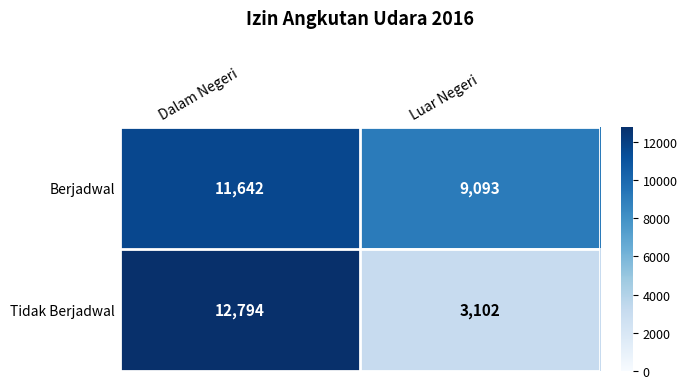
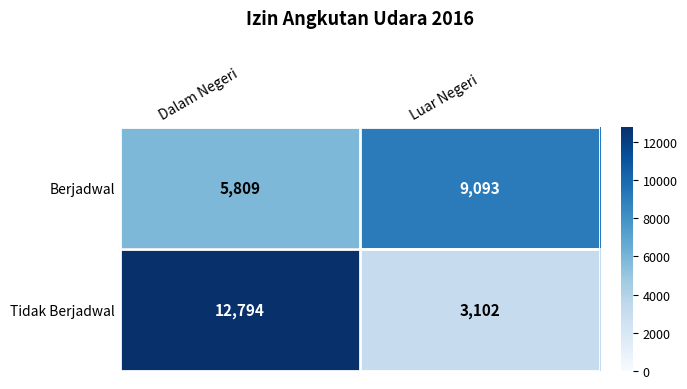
Berjadwal, Dalam Negeri: 11,642 -> 5,809
